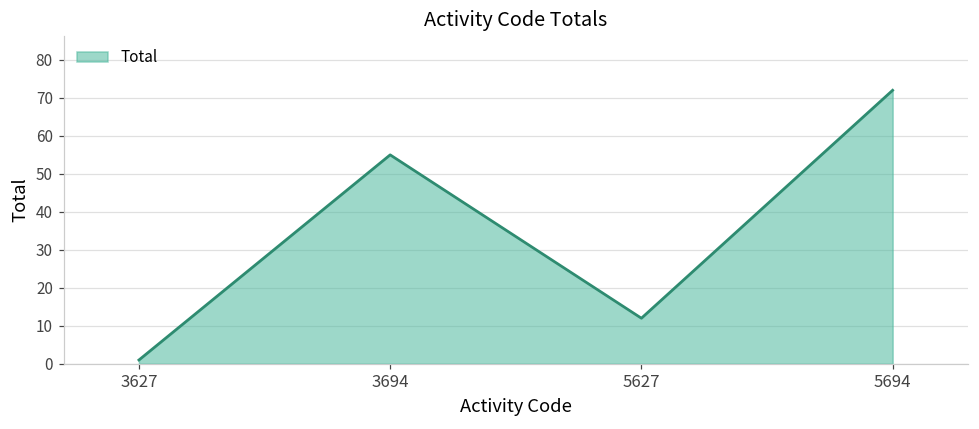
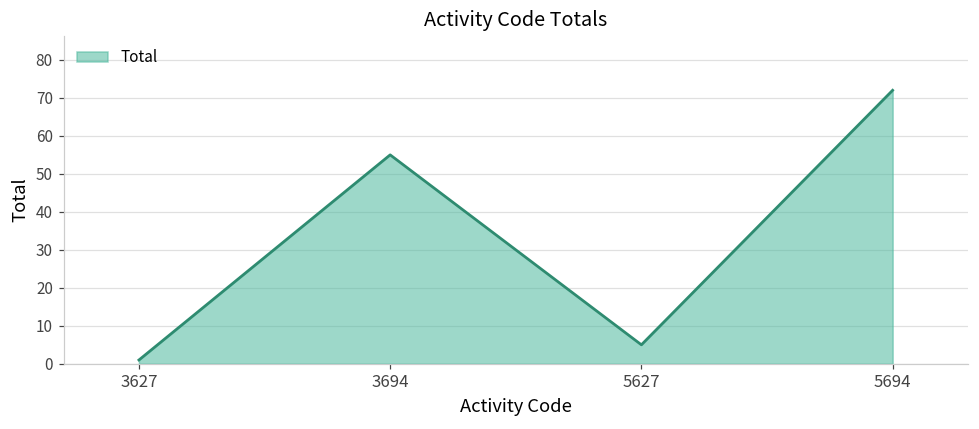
5627: 12 -> 5
